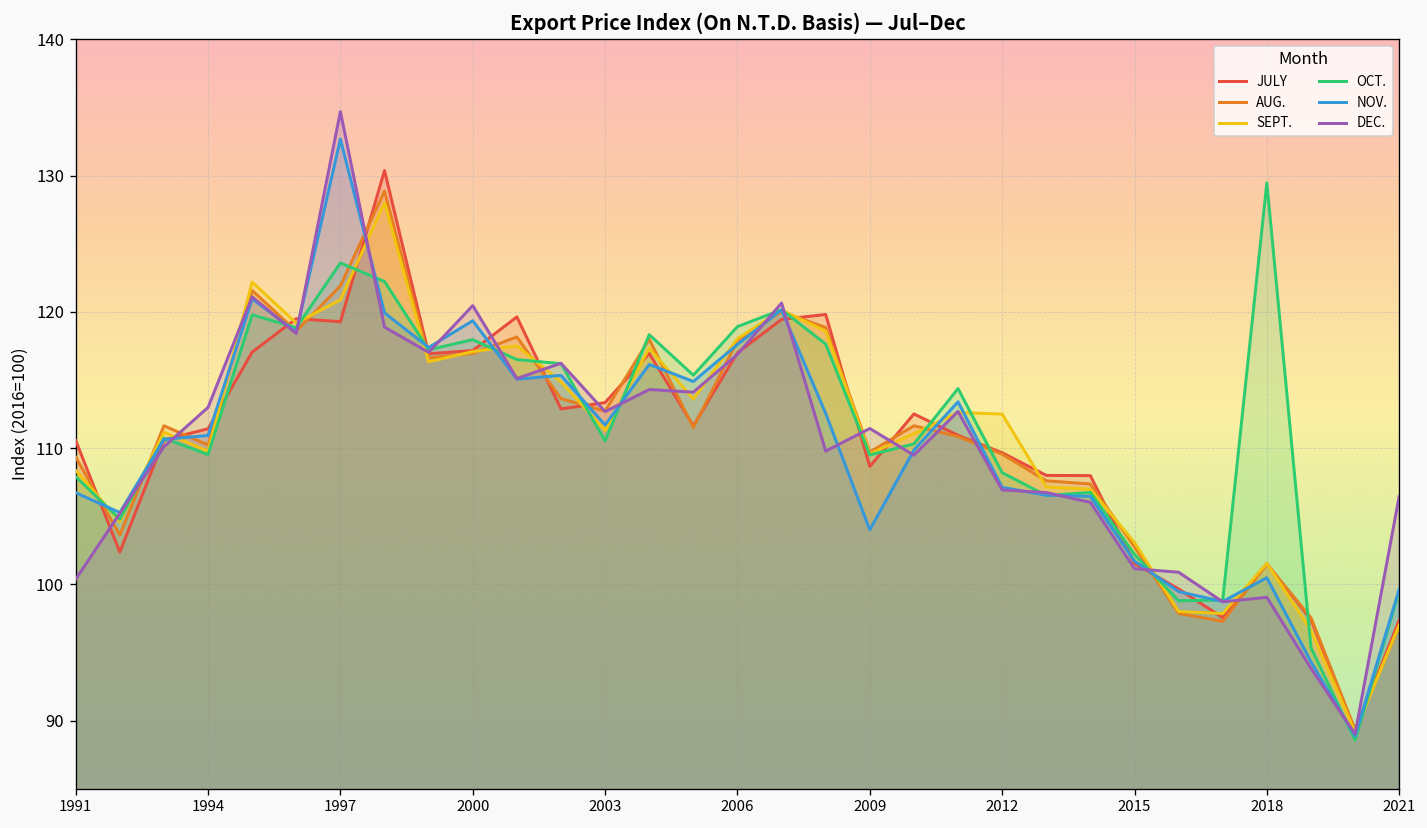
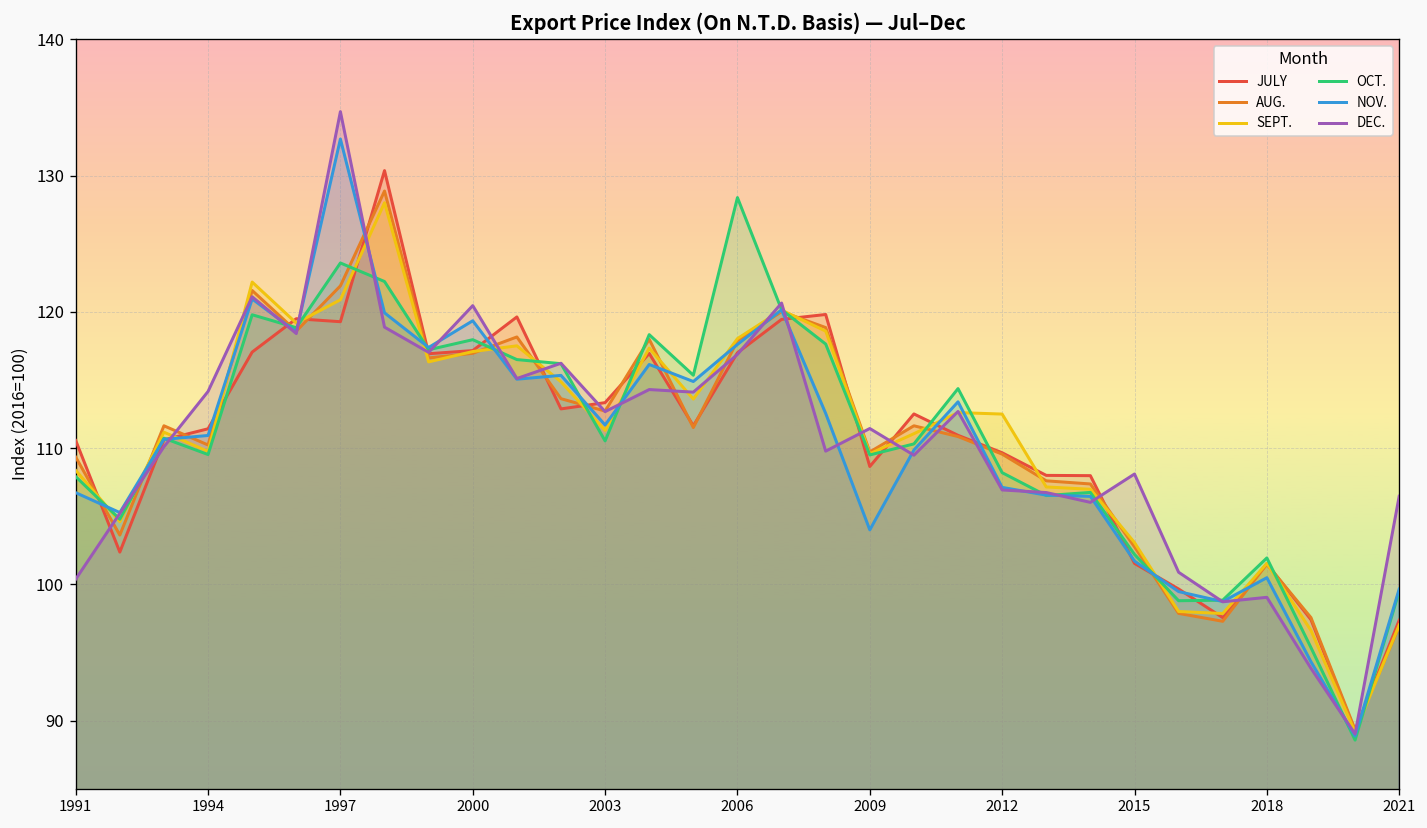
DEC., 1994: 113.0 -> 114.2
OCT., 2006: 118.9 -> 128.4
DEC., 2015: 101.2 -> 108.1
OCT., 2018: 129.5 -> 101.9
